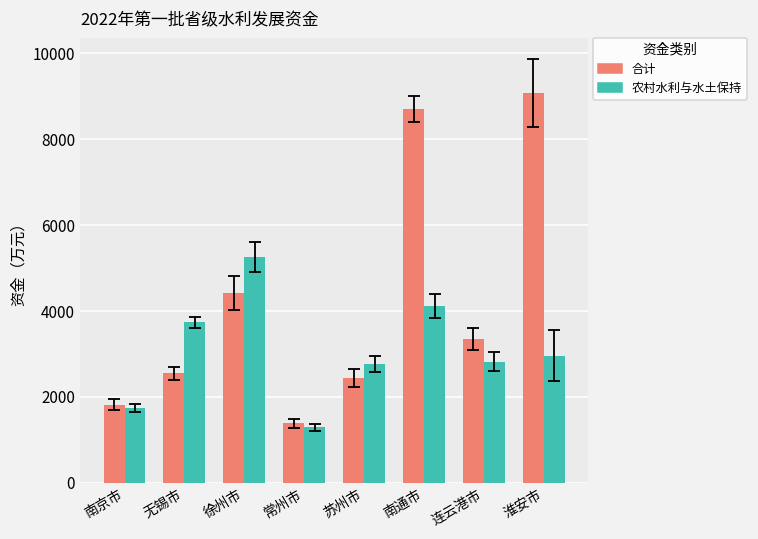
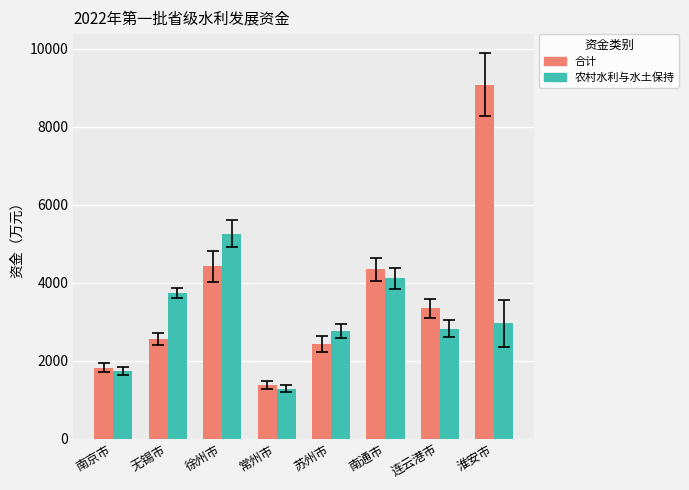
合计, 南通市: 8700 -> 4300
